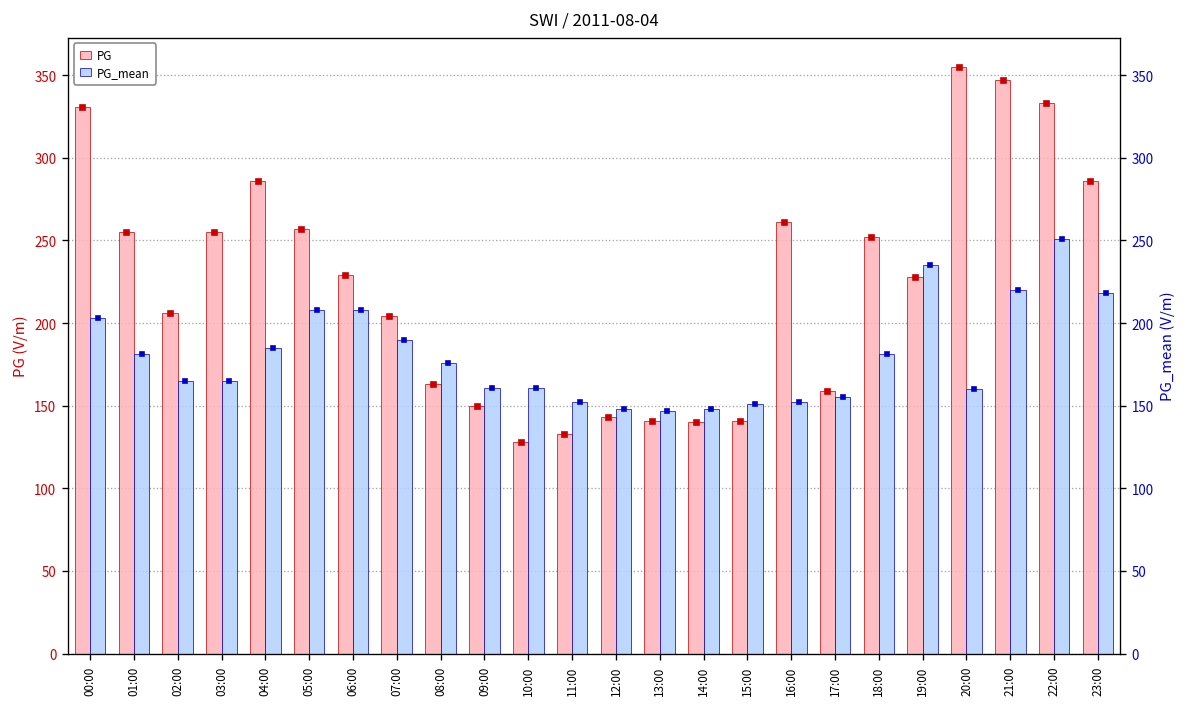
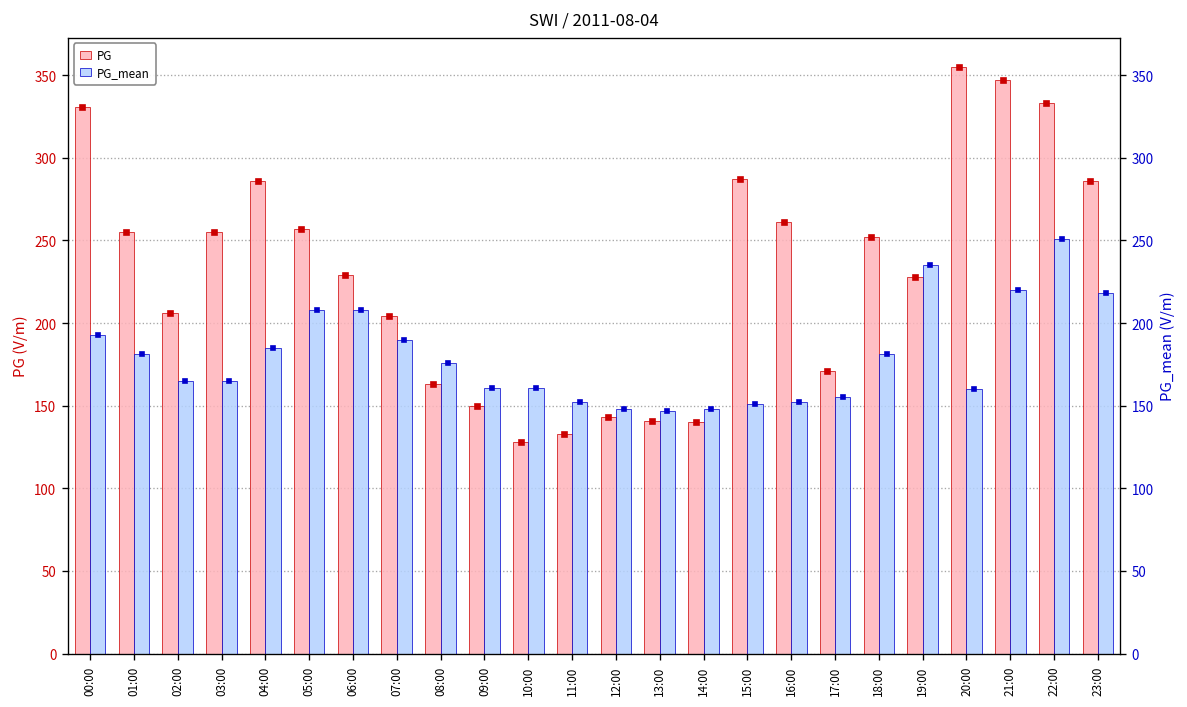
PG_mean, 00:00: 203 -> 193
PG, 15:00: 141 -> 287
PG, 17:00: 159 -> 171
